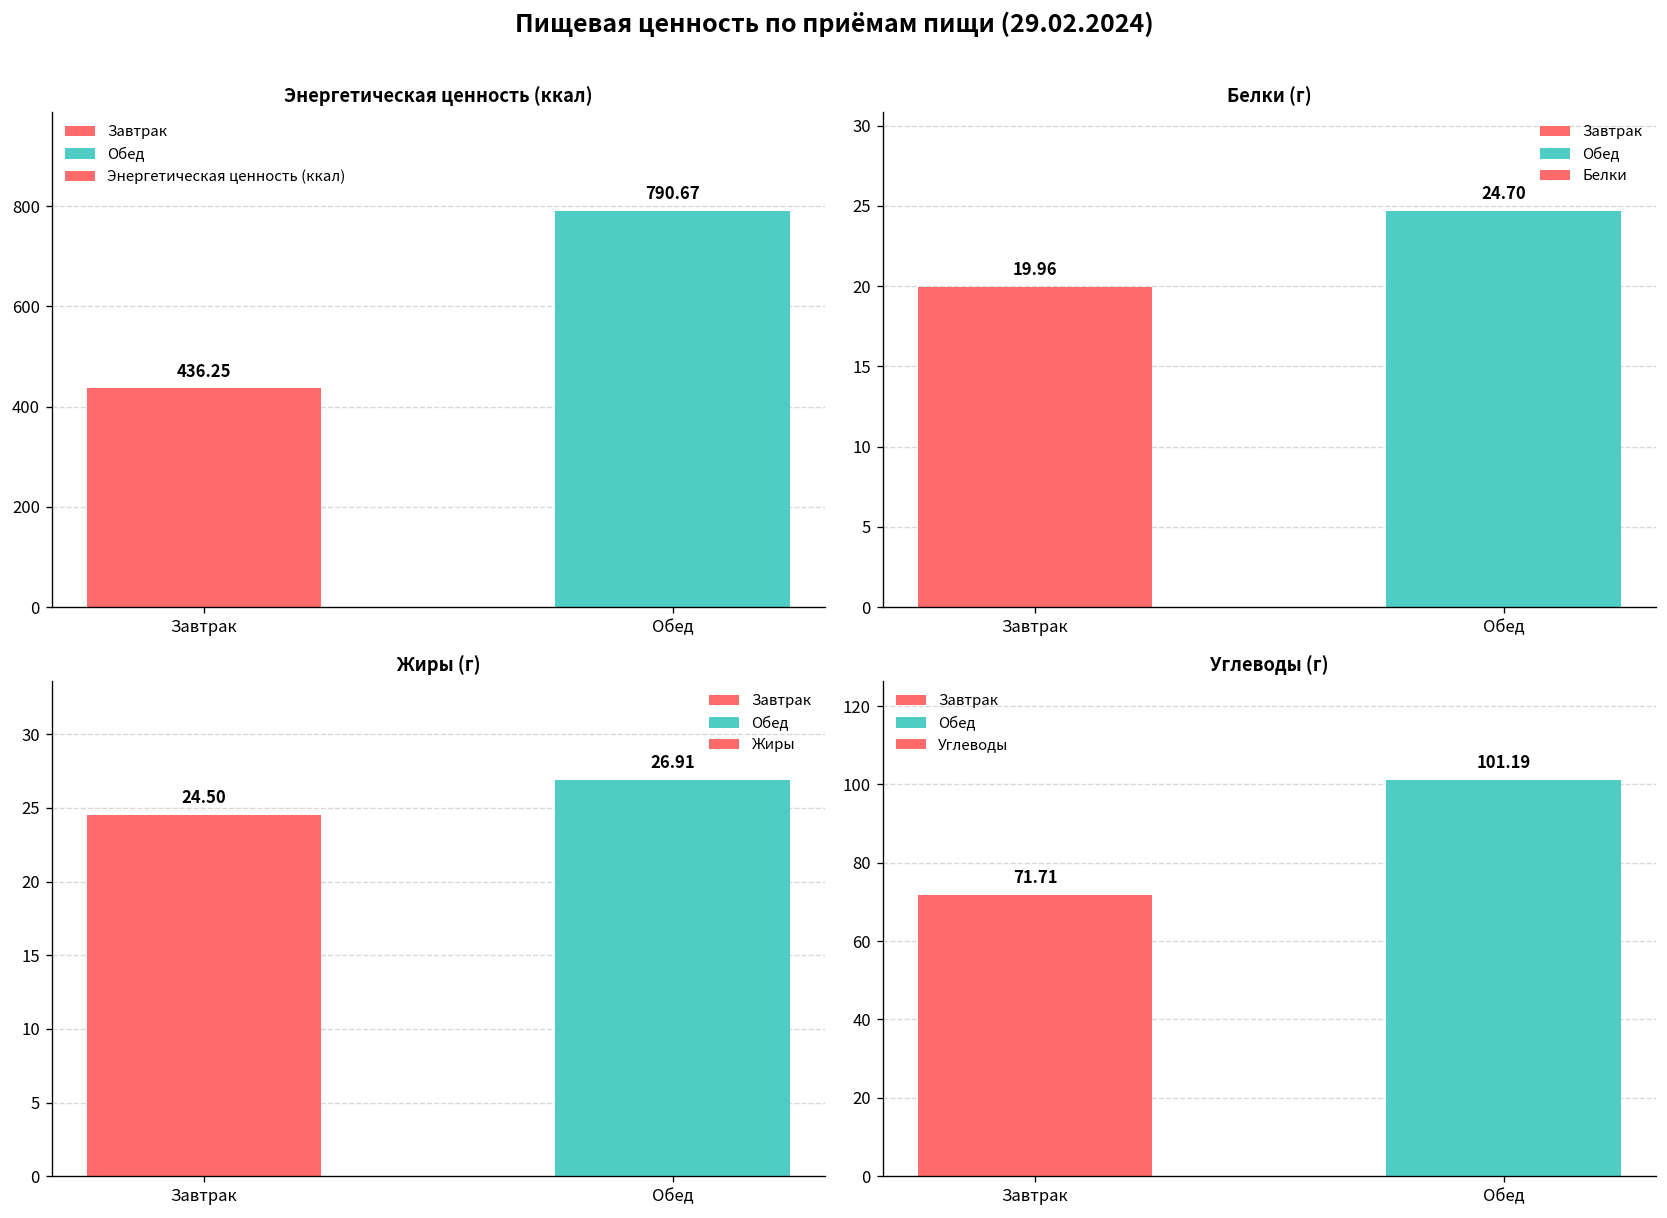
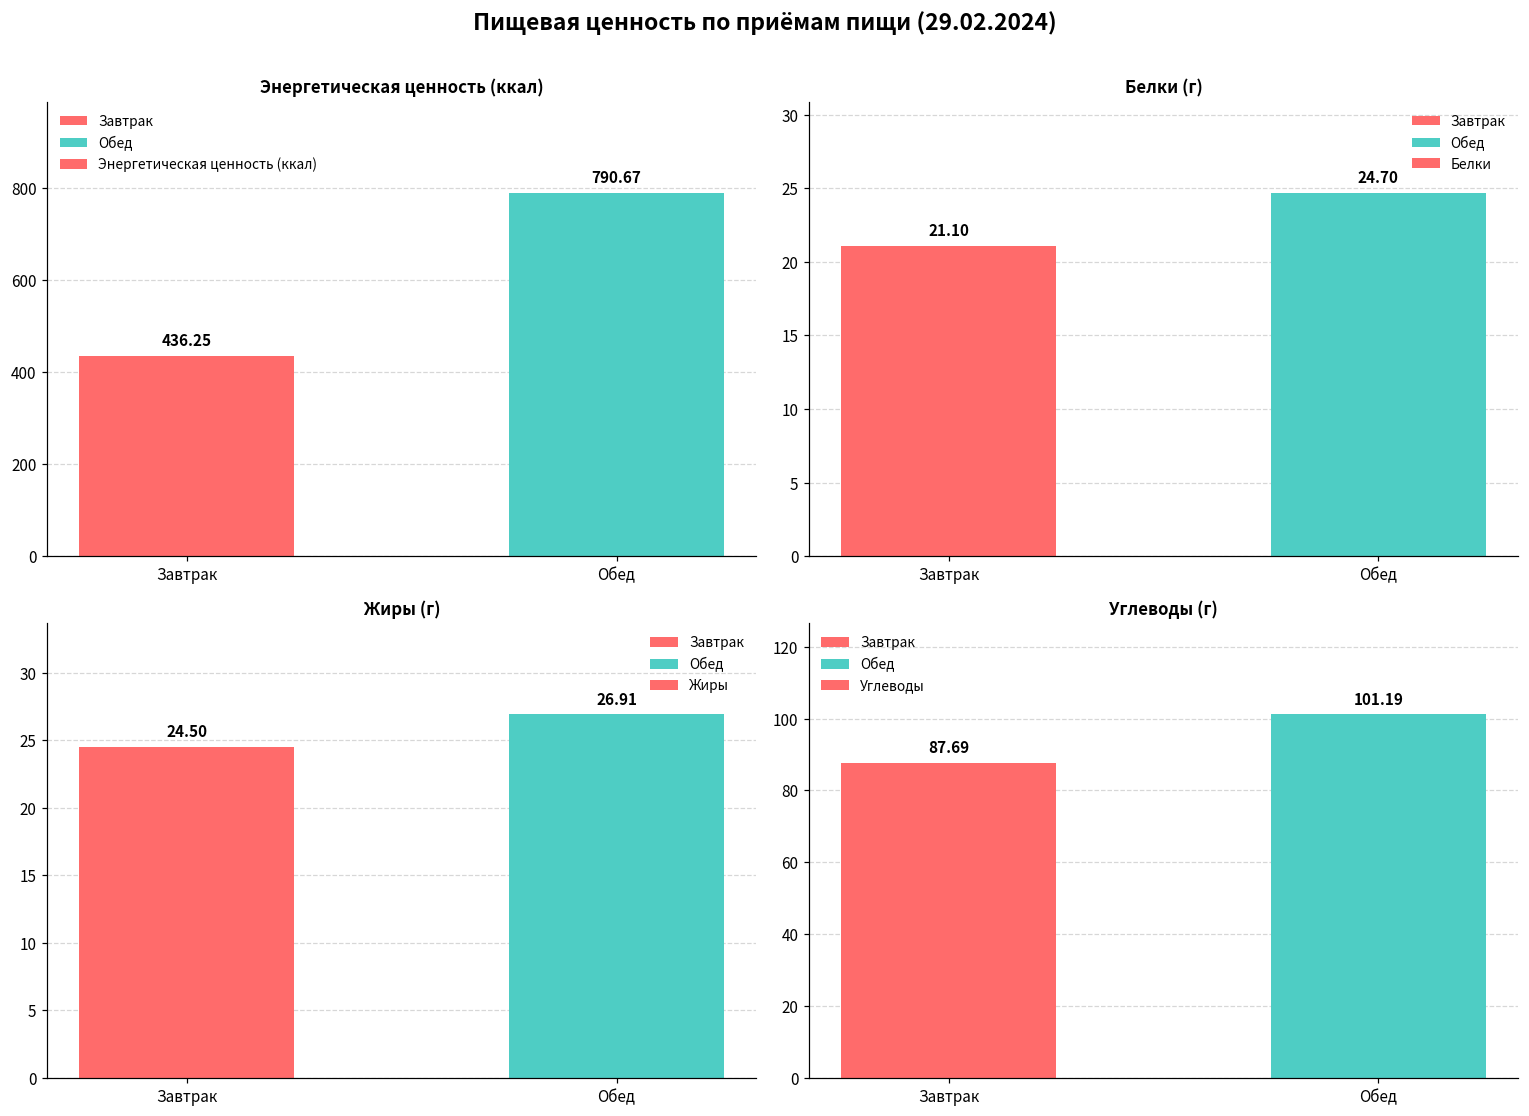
Белки (г), Завтрак: 19.96 -> 21.10
Углеводы (г), Завтрак: 71.71 -> 87.69
